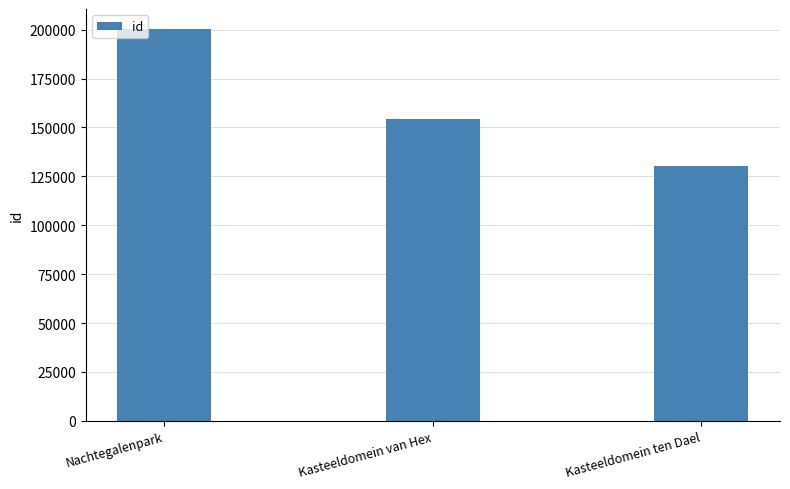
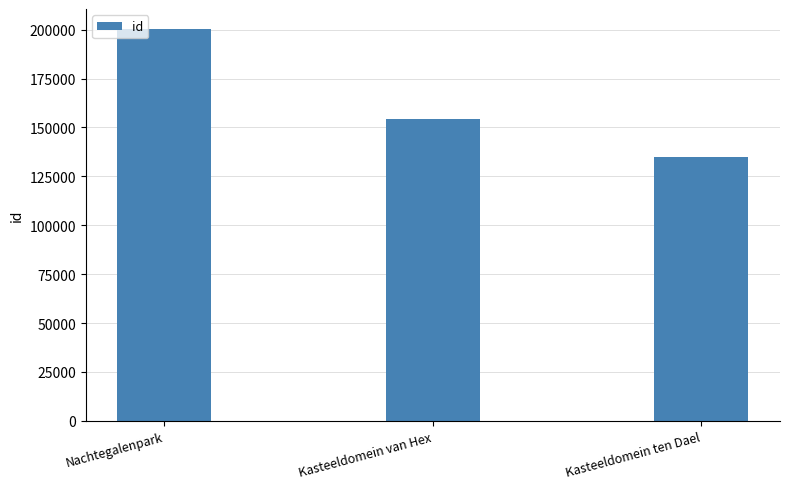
Kasteeldomein ten Dael: 130000 -> 135000
